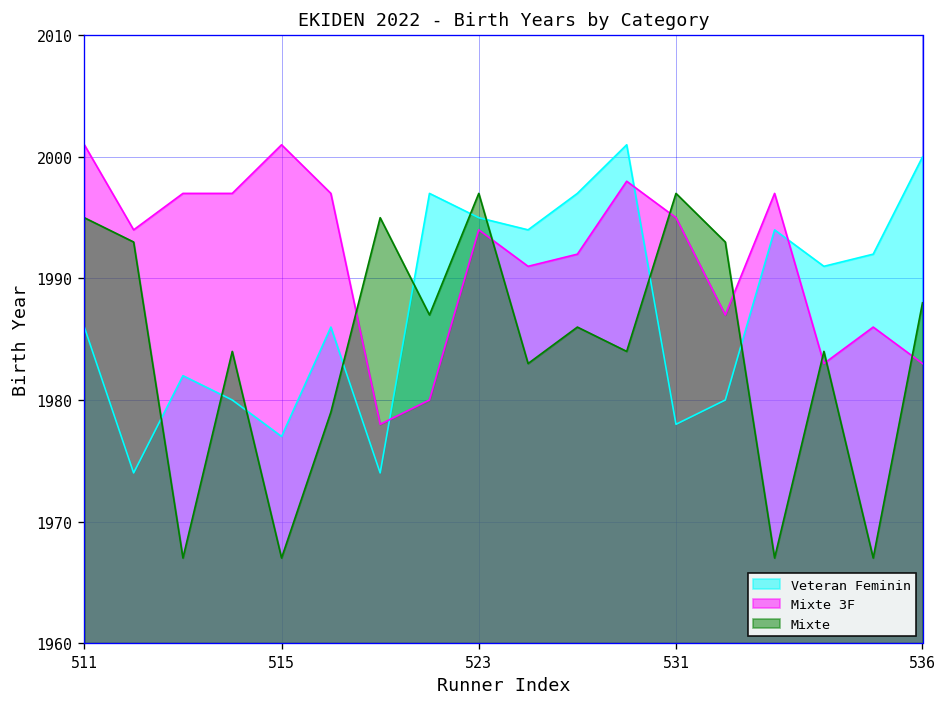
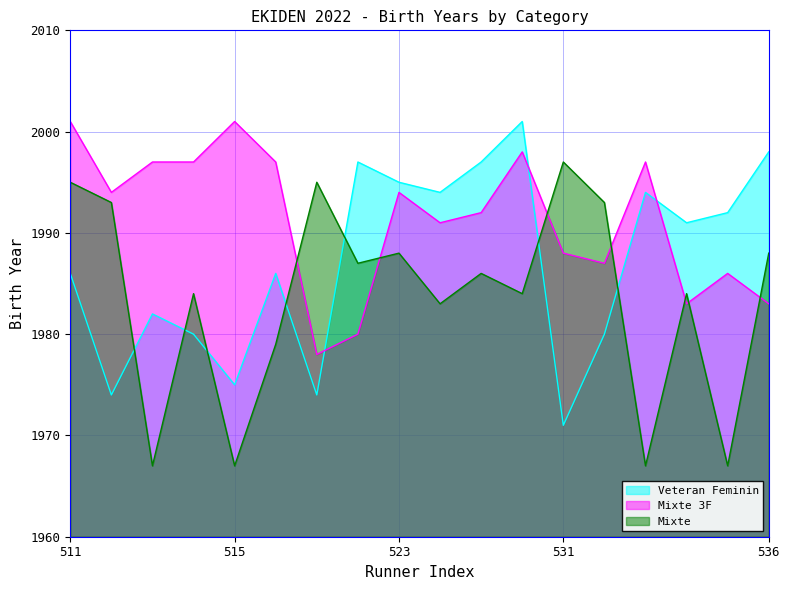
Veteran Feminin, 515: 1977 -> 1975
Mixte, 523: 1997 -> 1988
Veteran Feminin, 531: 1978 -> 1971
Mixte 3F, 531: 1995 -> 1988
Veteran Feminin, 536: 2000 -> 1998
